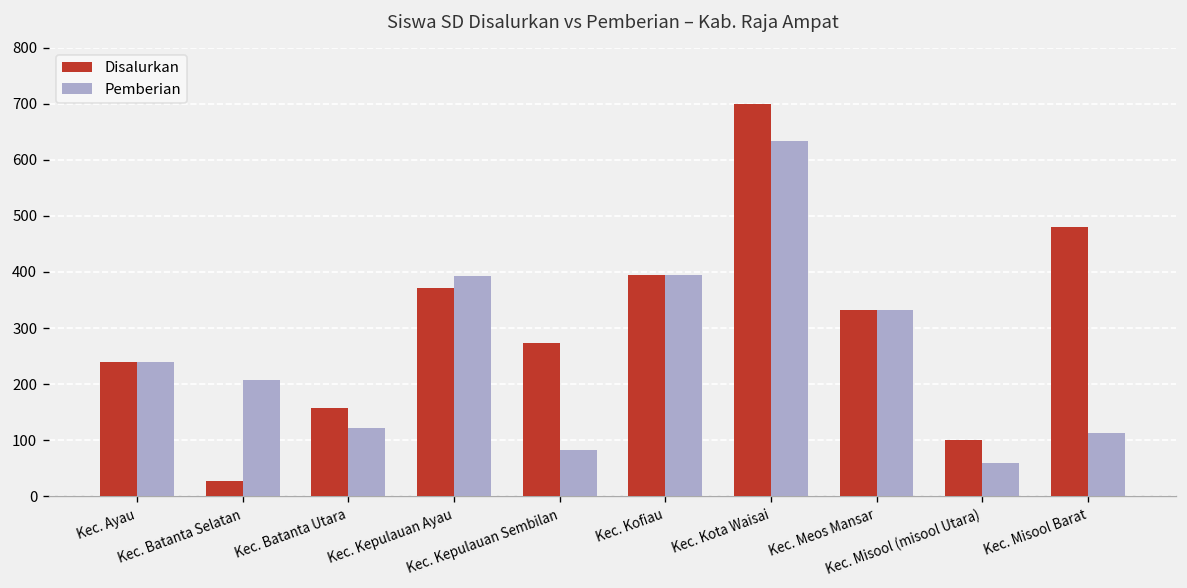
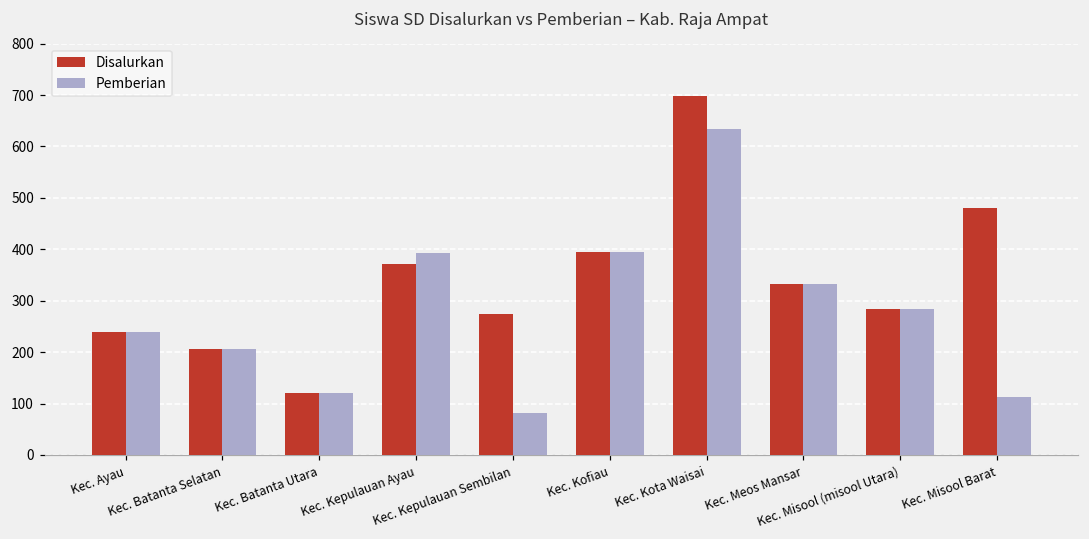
Disalurkan, Kec. Batanta Selatan: 30 -> 210
Disalurkan, Kec. Batanta Utara: 160 -> 120
Disalurkan, Kec. Misool (misool Utara): 100 -> 280
Pemberian, Kec. Misool (misool Utara): 60 -> 280
